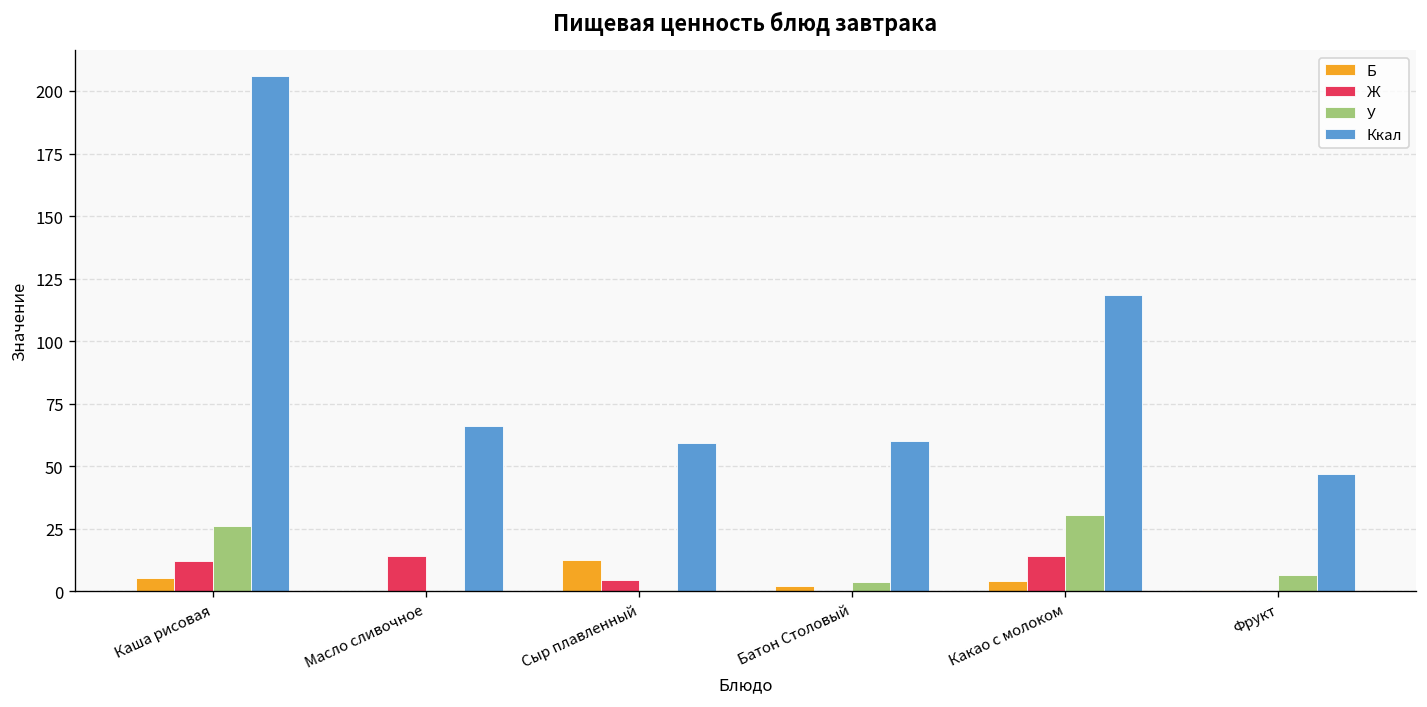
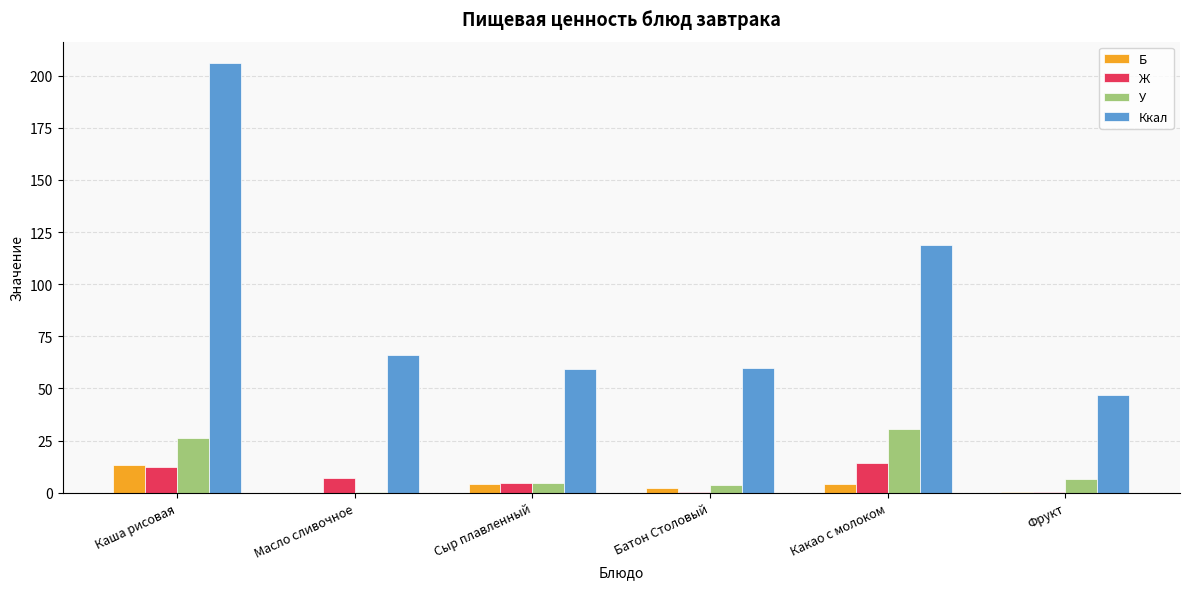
Б, Каша рисовая: 6 -> 13
Ж, Масло сливочное: 14 -> 7
Б, Сыр плавленный: 13 -> 4
У, Сыр плавленный: 0 -> 5
